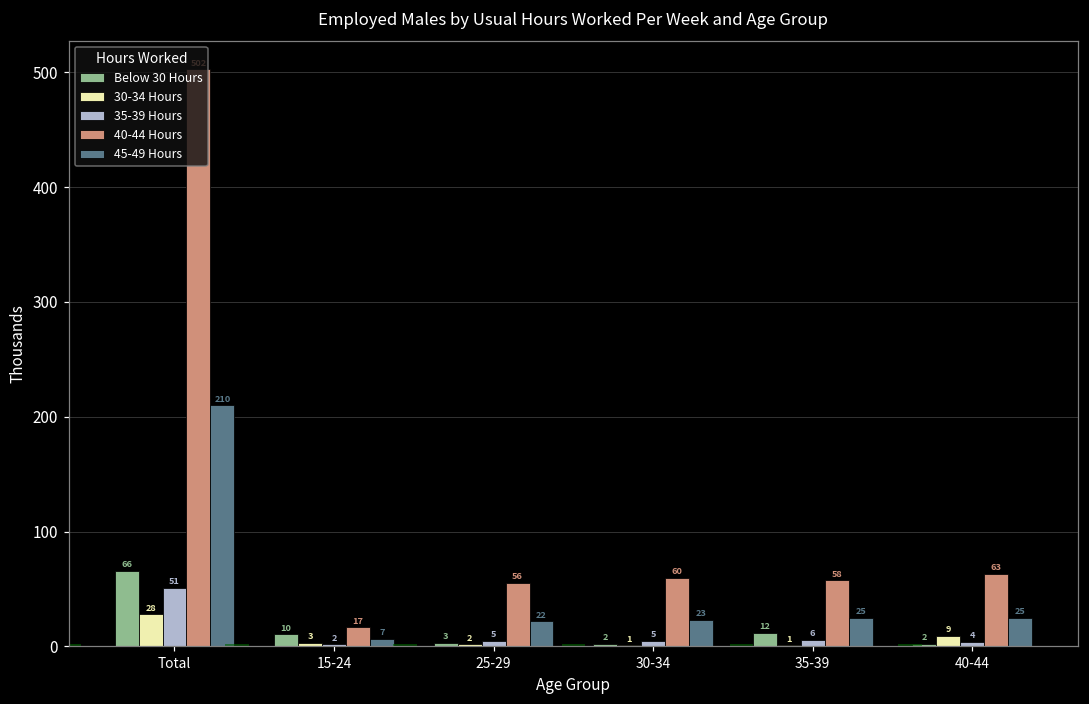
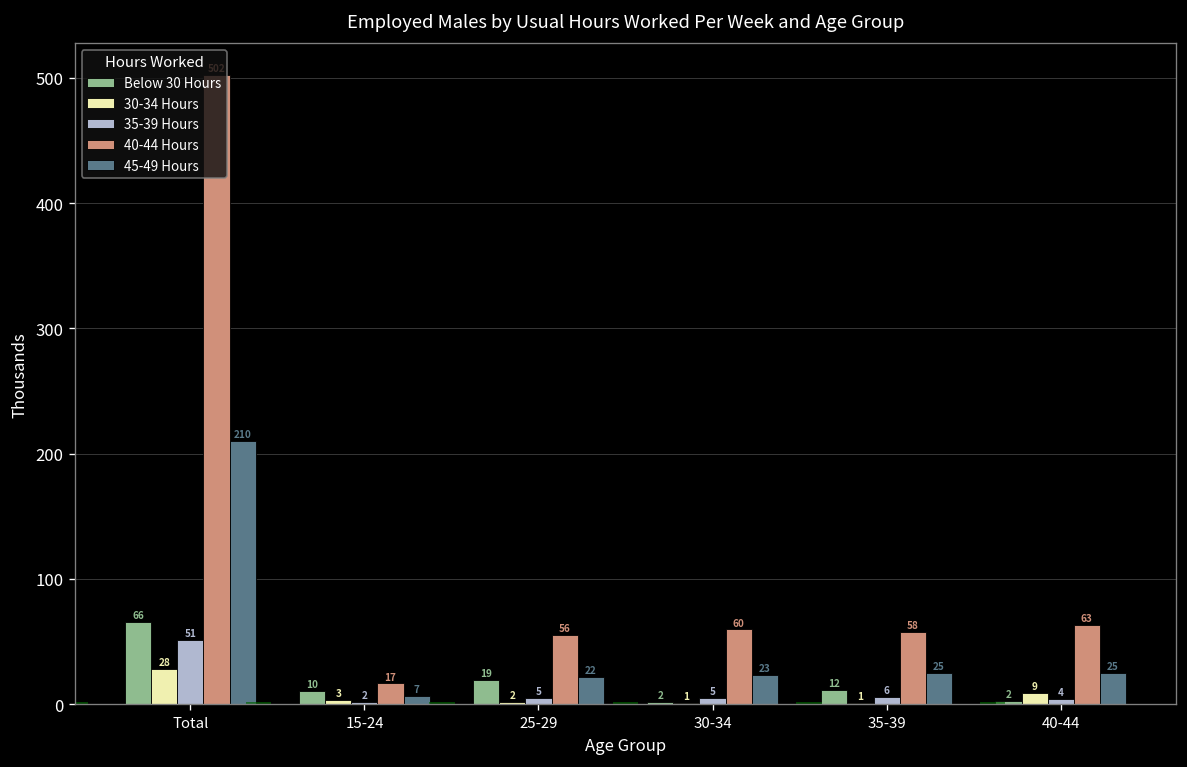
Below 30 Hours, 25-29: 3 -> 19
